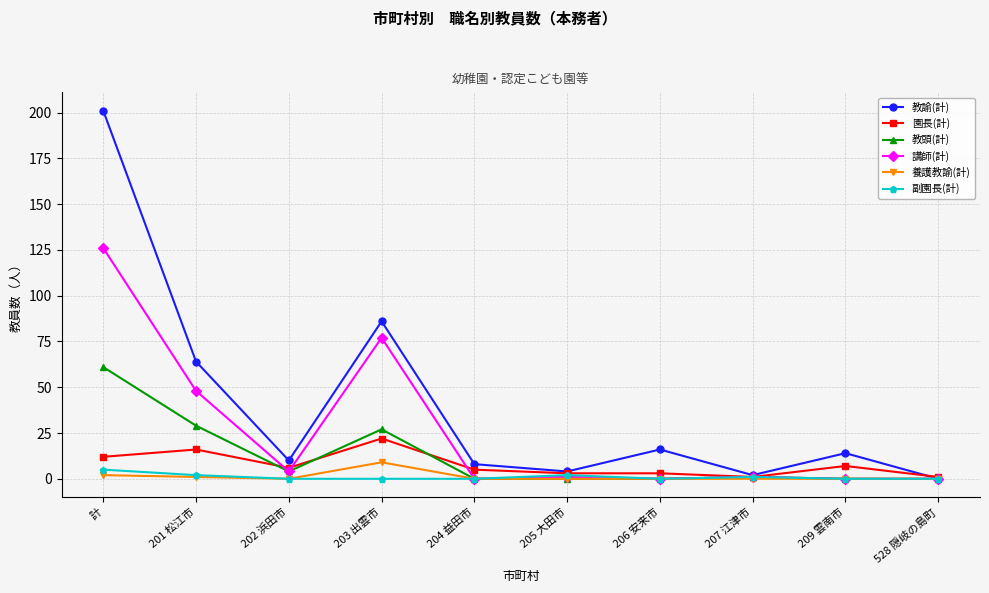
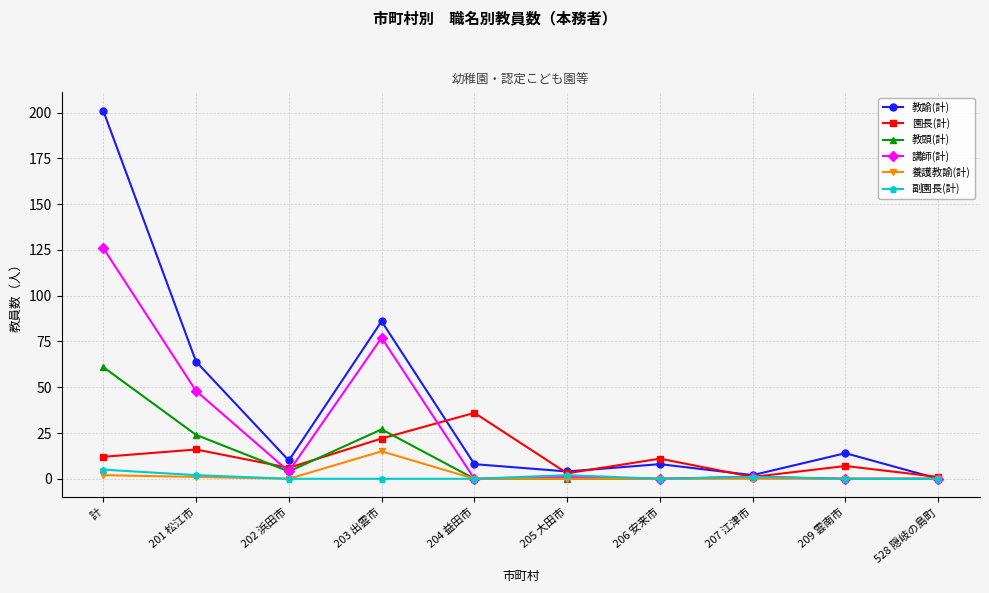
教頭(計), 201 松江市: 29 -> 24
養護教諭(計), 203 出雲市: 9 -> 15
園長(計), 204 益田市: 5 -> 36
教諭(計), 206 安来市: 16 -> 8
園長(計), 206 安来市: 3 -> 11
